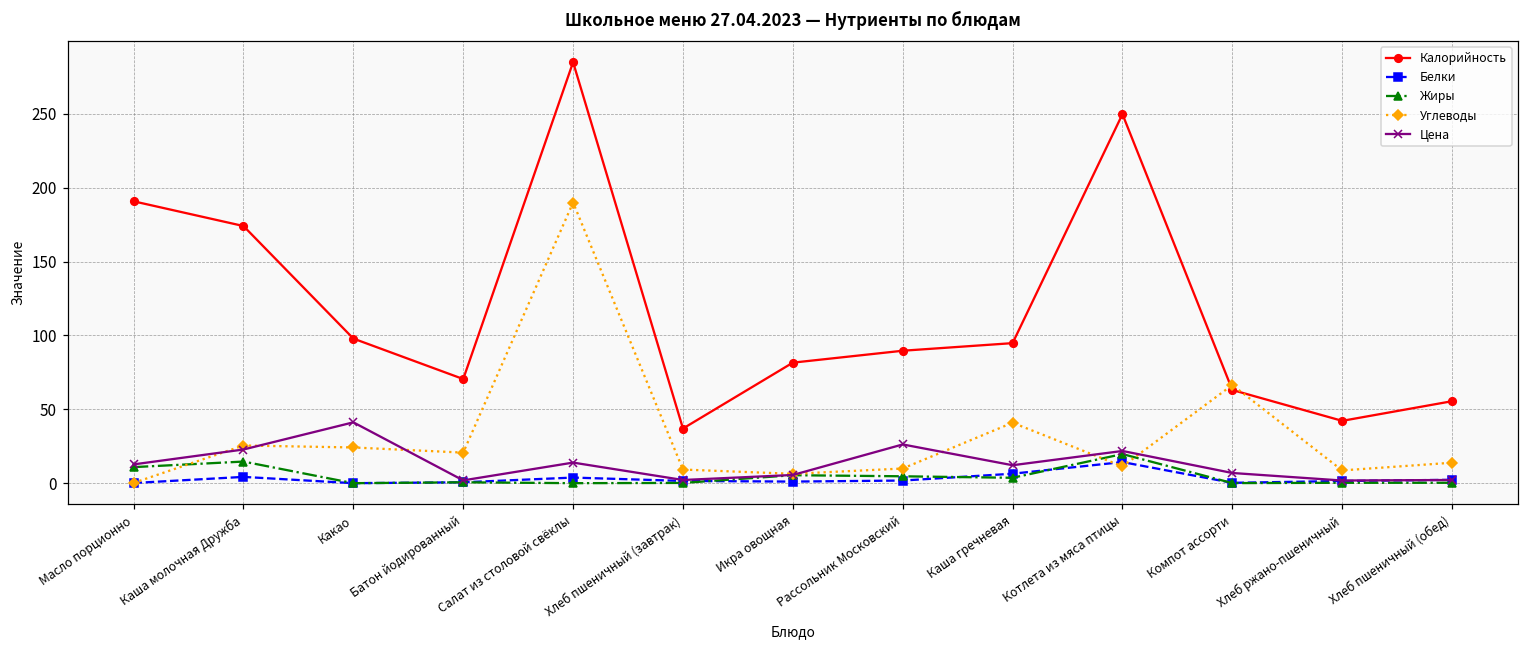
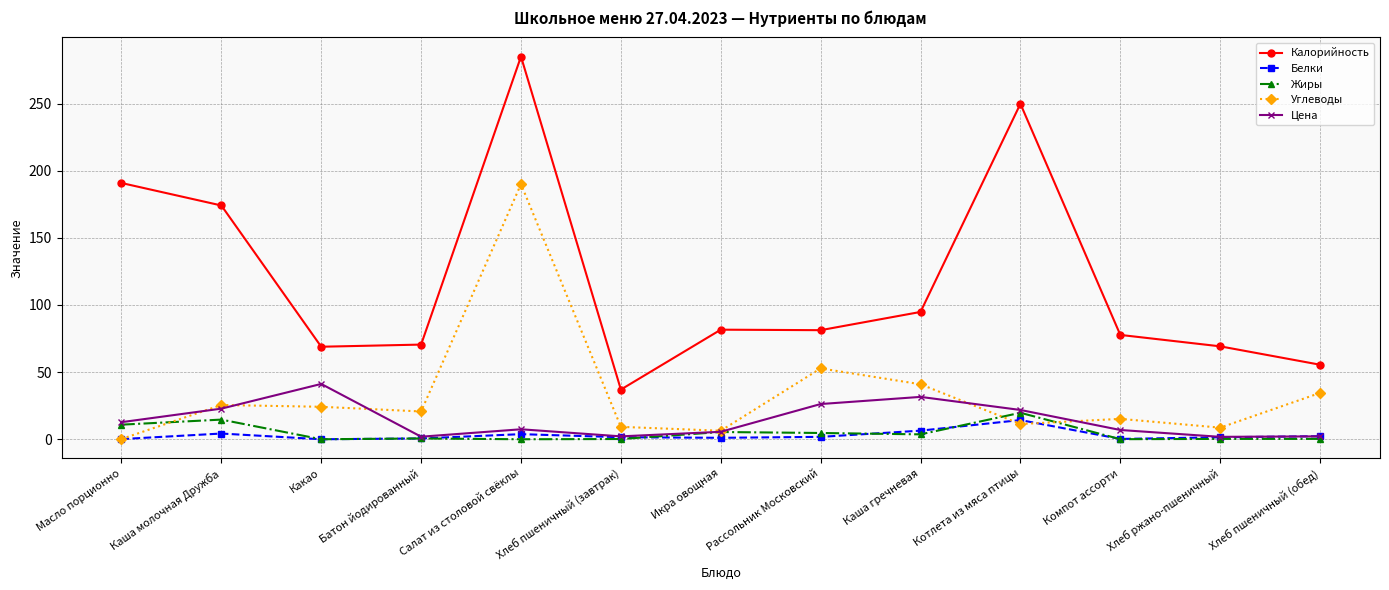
Калорийность, Какао: 98 -> 69
Цена, Салат из столовой свёклы: 14 -> 7
Калорийность, Рассольник Московский: 90 -> 81
Углеводы, Рассольник Московский: 10 -> 53
Цена, Каша гречневая: 12 -> 32
Калорийность, Компот ассорти: 63 -> 78
Углеводы, Компот ассорти: 66 -> 15
Калорийность, Хлеб ржано-пшеничный: 42 -> 69
Углеводы, Хлеб пшеничный (обед): 14 -> 35
